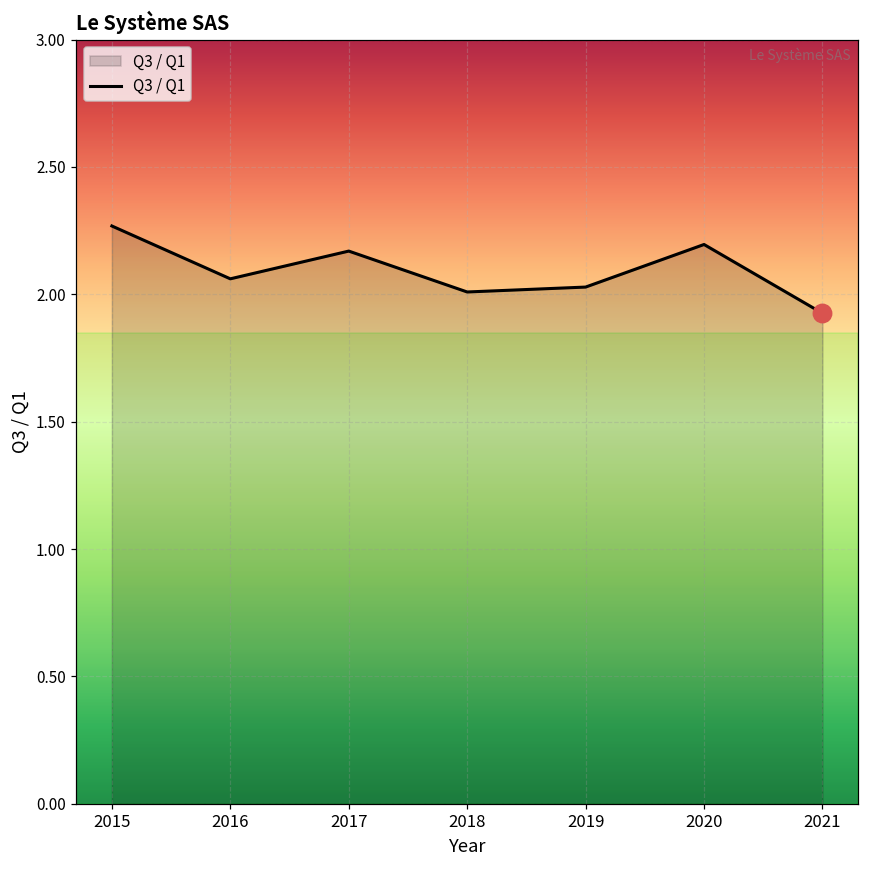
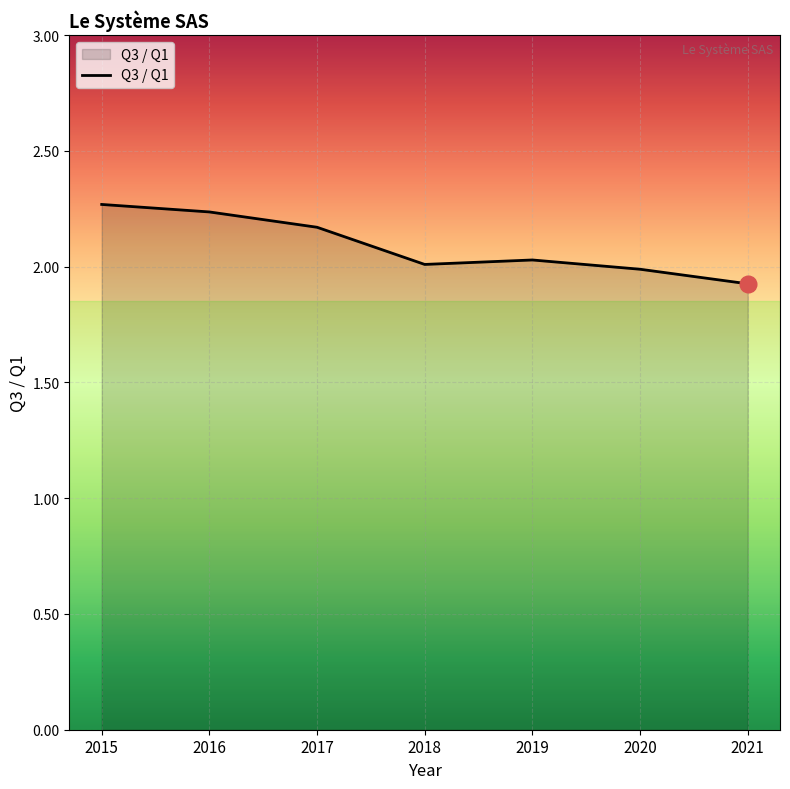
Q3 / Q1, 2016: 2.06 -> 2.24
Q3 / Q1, 2020: 2.20 -> 1.99
